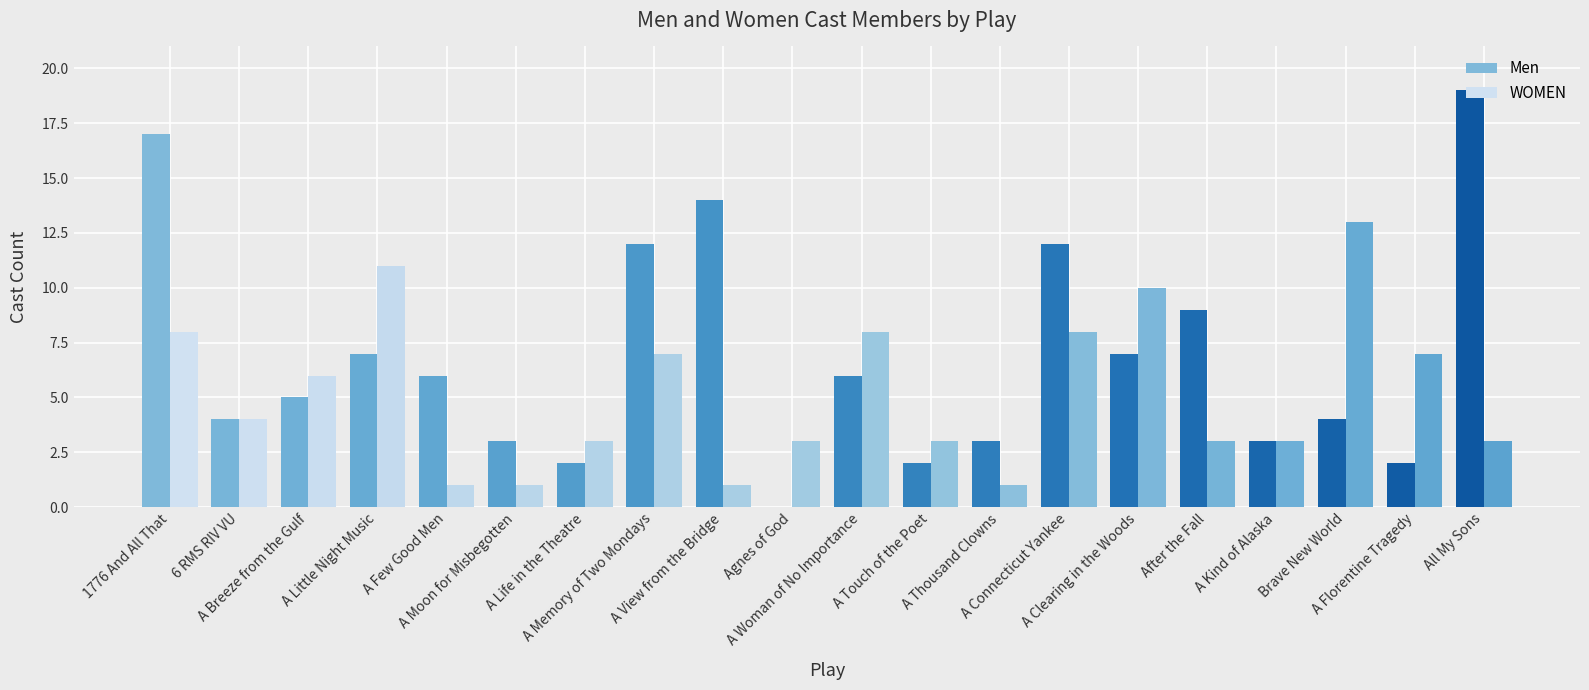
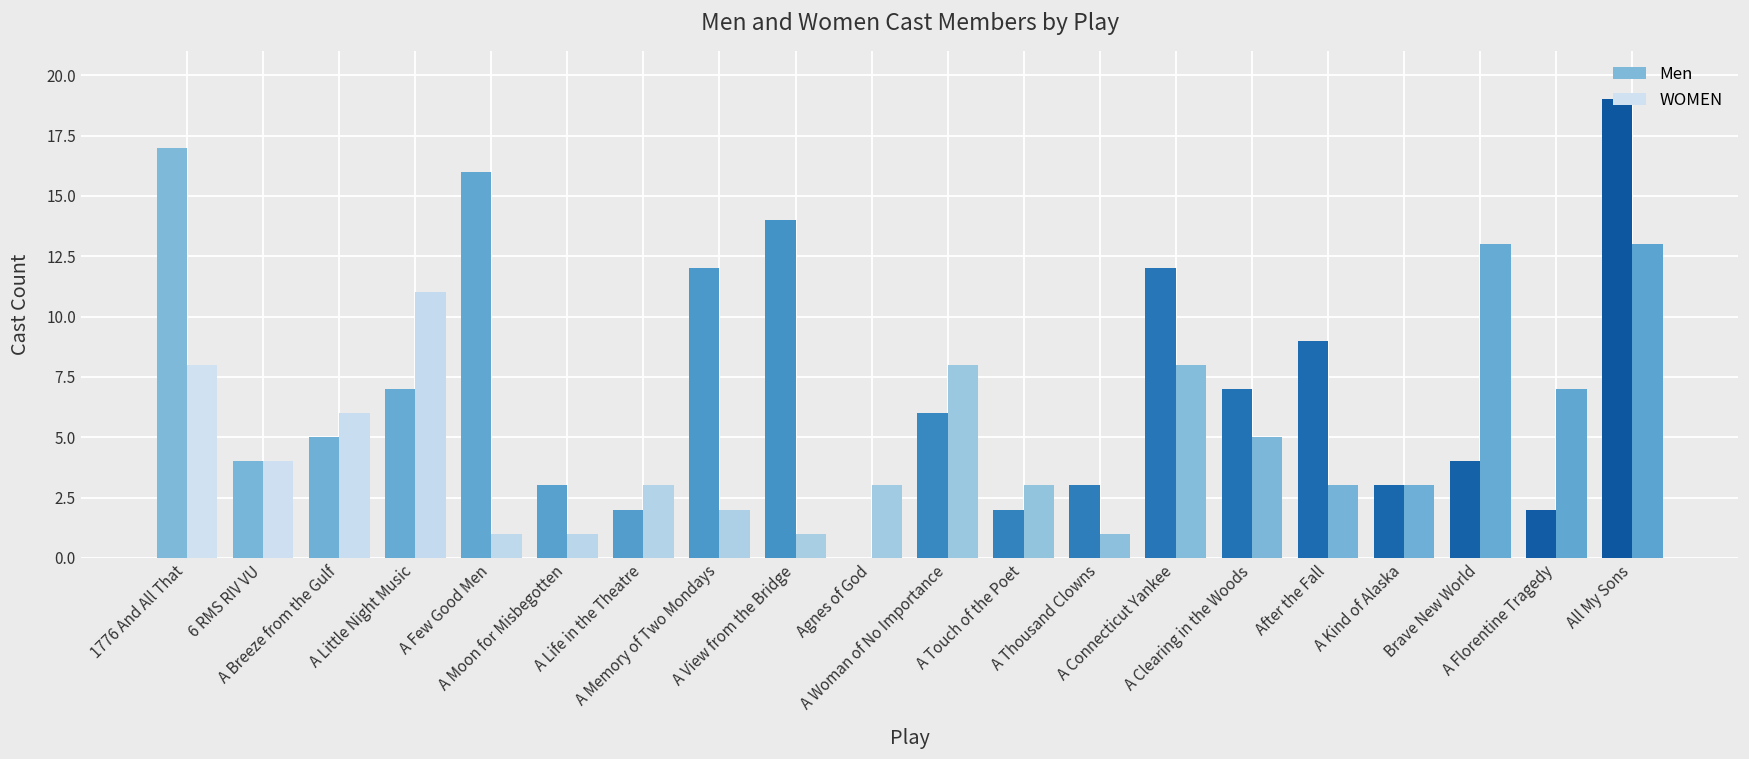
Men, A Few Good Men: 6 -> 16
WOMEN, A Memory of Two Mondays: 7 -> 2
WOMEN, A Clearing in the Woods: 10 -> 5
WOMEN, All My Sons: 3 -> 13
